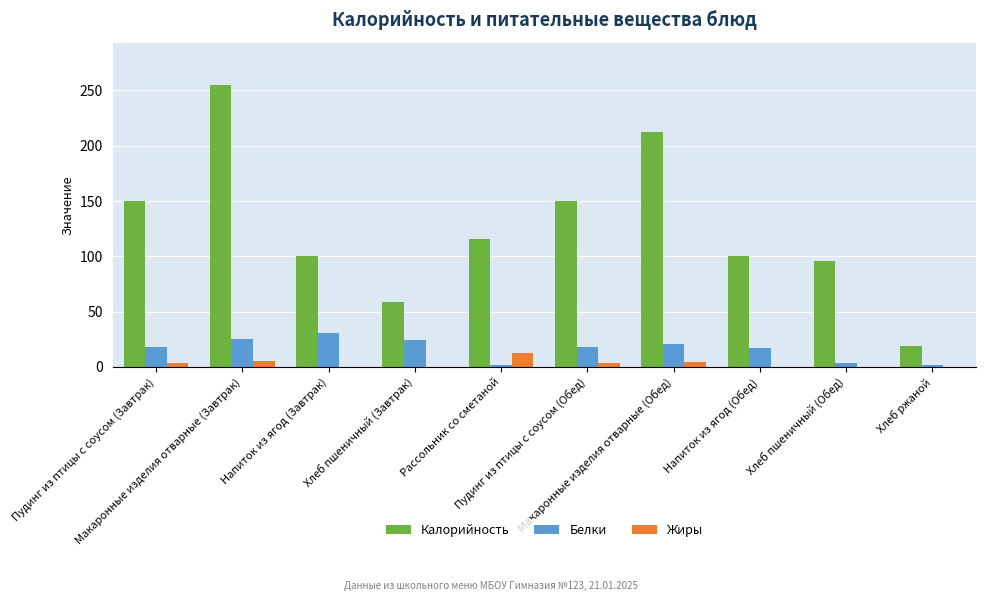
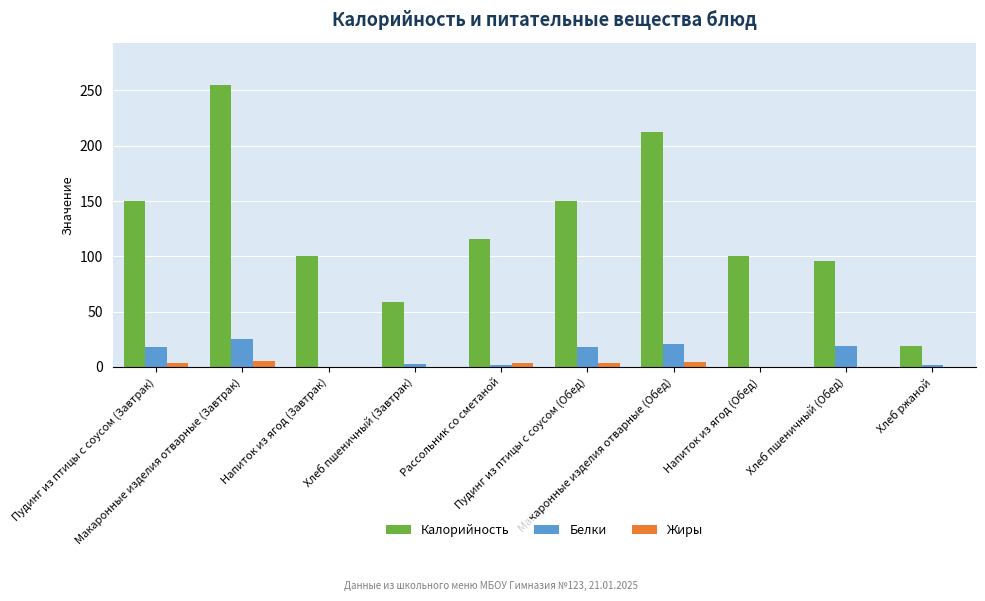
Белки, Напиток из ягод (Завтрак): 31 -> 0
Белки, Хлеб пшеничный (Завтрак): 24 -> 2
Жиры, Рассольник со сметаной: 12 -> 4
Белки, Напиток из ягод (Обед): 17 -> 0
Белки, Хлеб пшеничный (Обед): 3 -> 19
